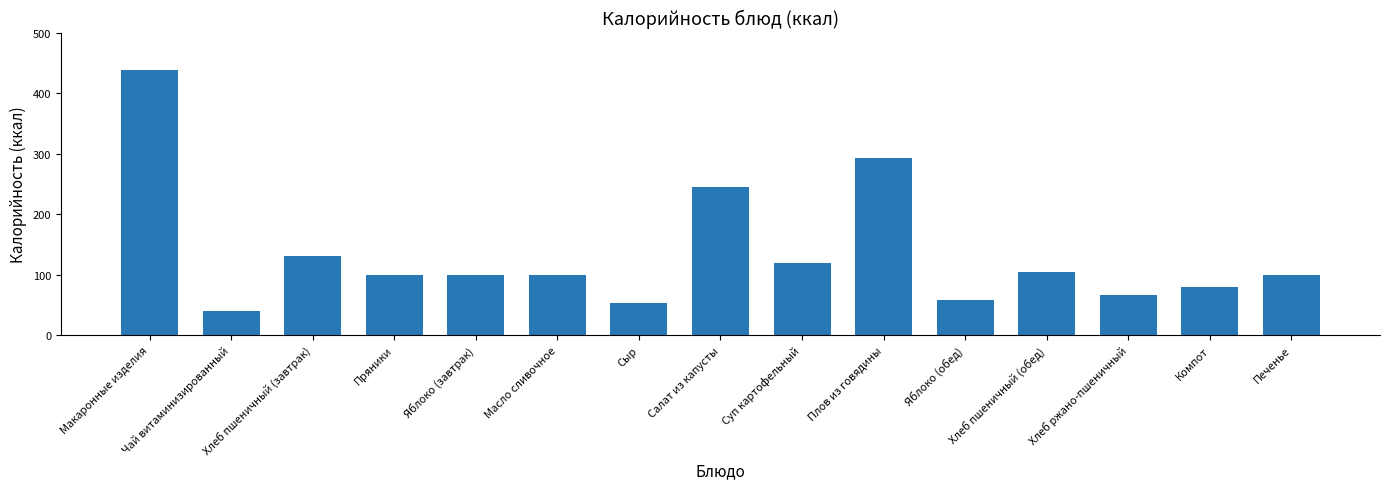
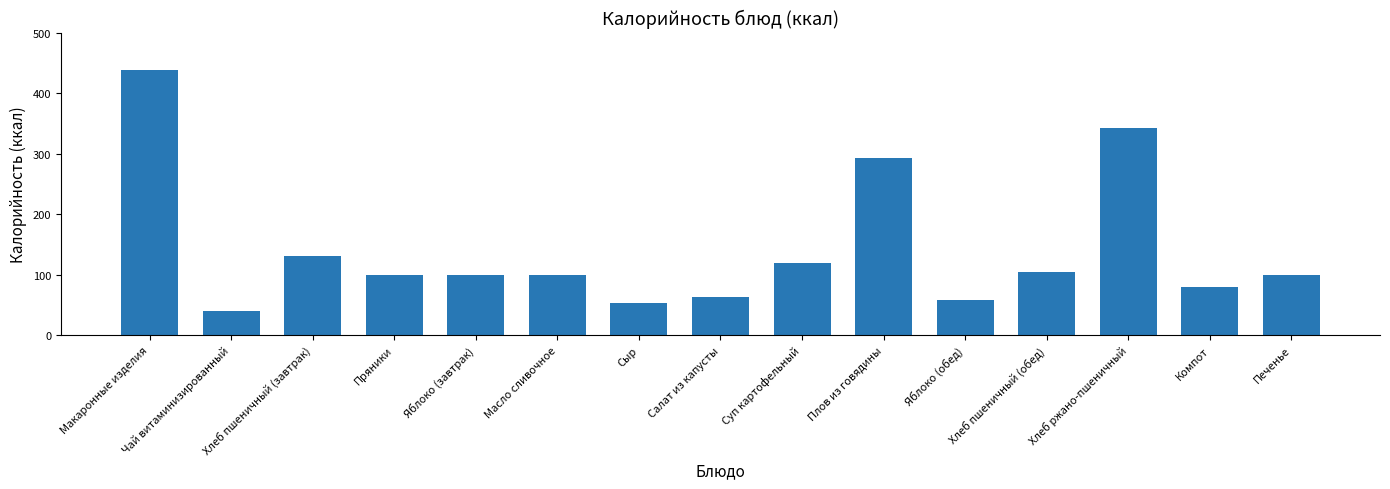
Салат из капусты: 240 -> 60
Хлеб ржано-пшеничный: 70 -> 340
